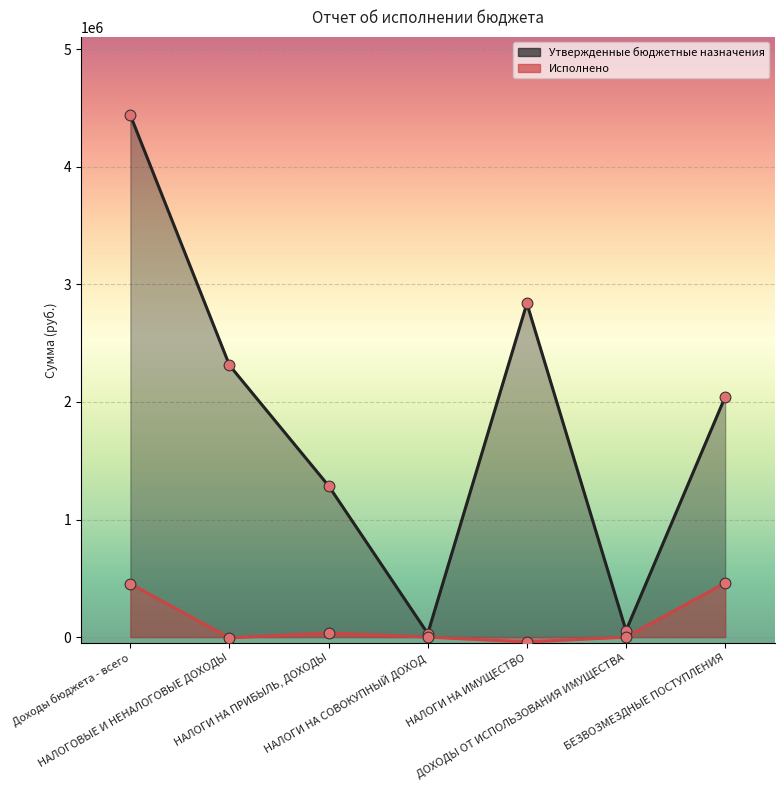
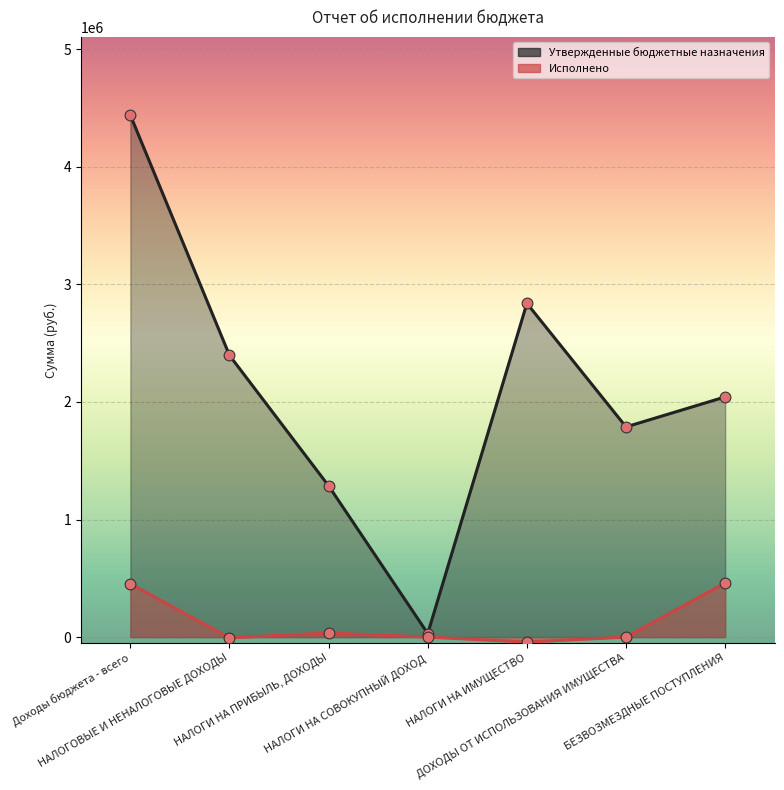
Утвержденные бюджетные назначения, НАЛОГОВЫЕ И НЕНАЛОГОВЫЕ ДОХОДЫ: 2310000 -> 2400000
Утвержденные бюджетные назначения, ДОХОДЫ ОТ ИСПОЛЬЗОВАНИЯ ИМУЩЕСТВА: 50000 -> 1790000
